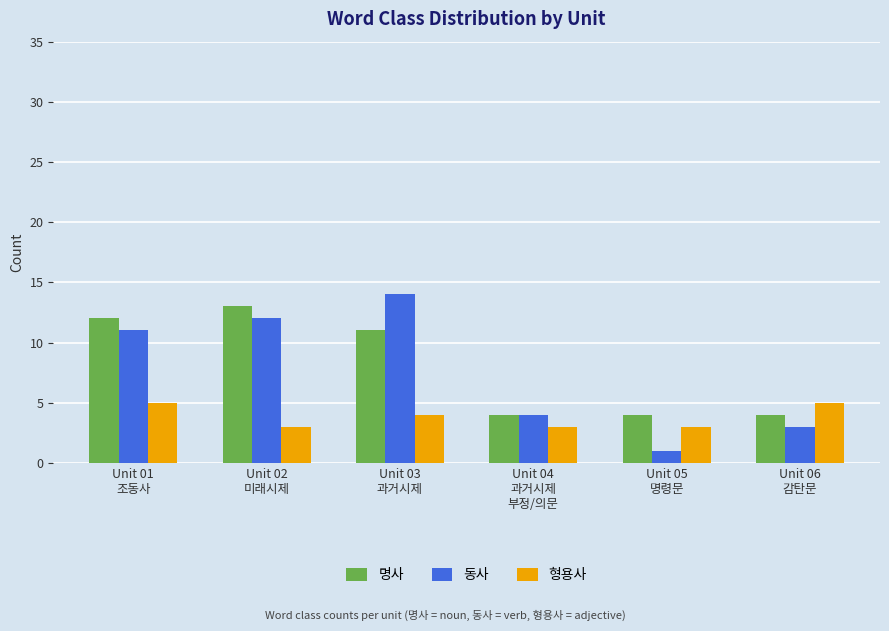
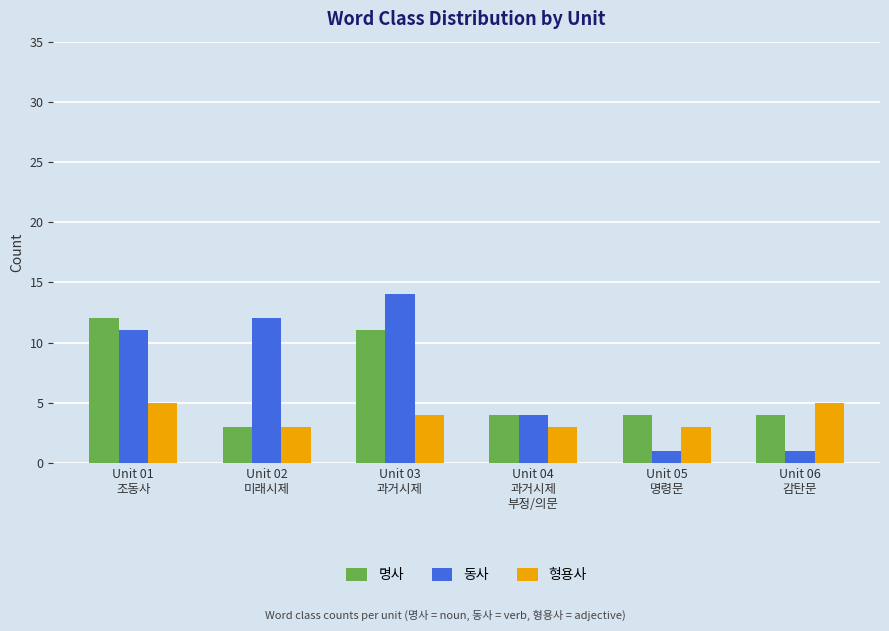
명사, Unit 02 미래시제: 13 -> 3
동사, Unit 06 감탄문: 3 -> 1
